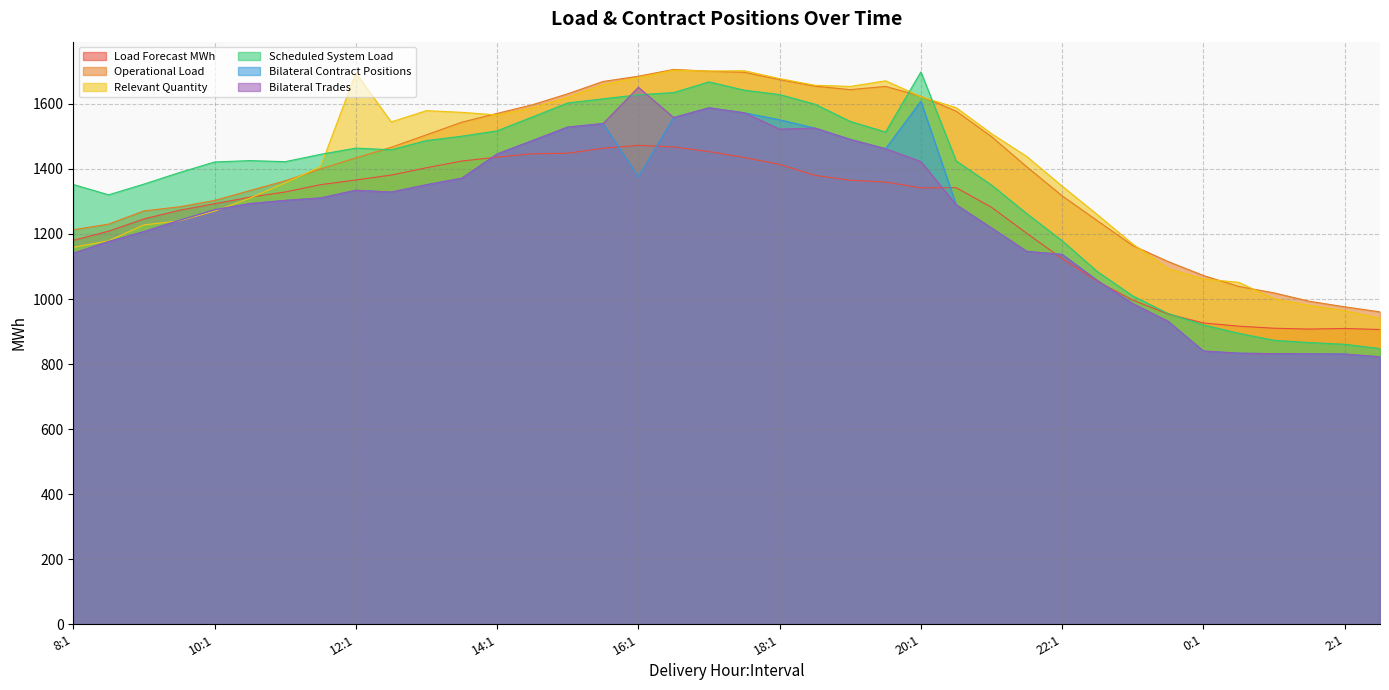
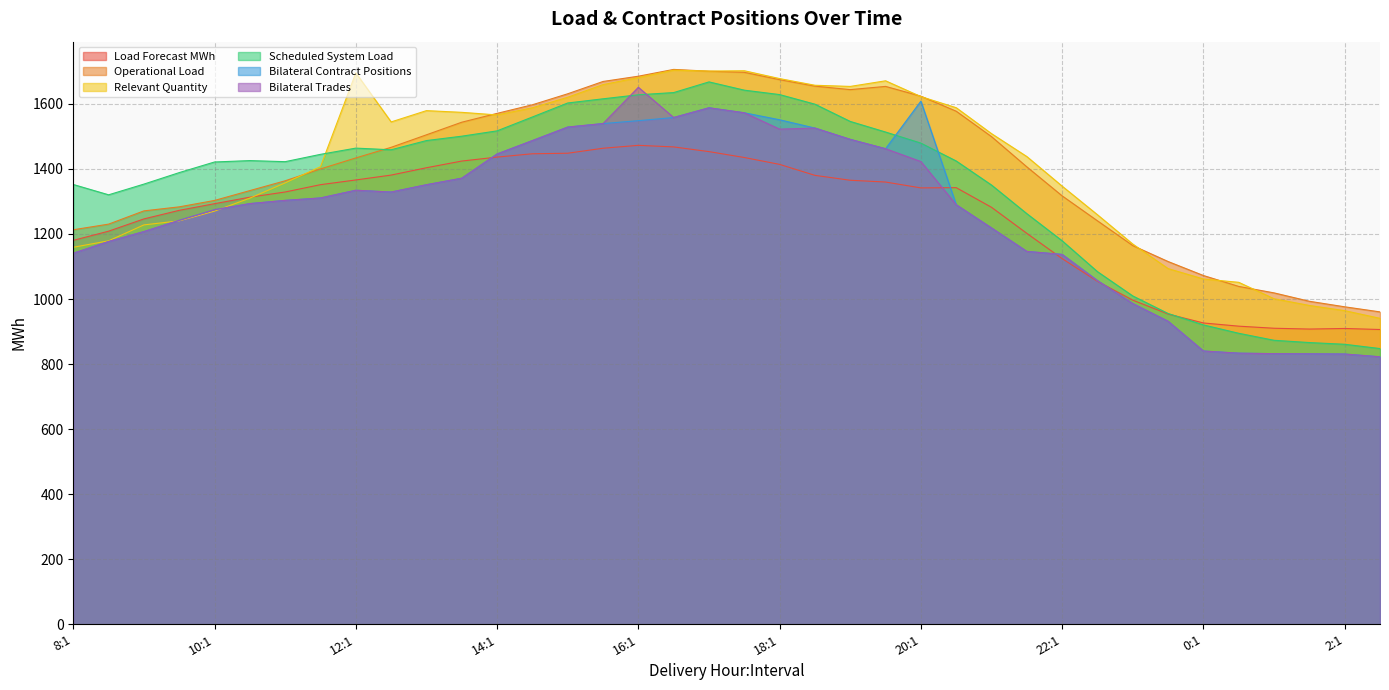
Bilateral Contract Positions, 16:1: 1380 -> 1550
Scheduled System Load, 20:1: 1700 -> 1480
